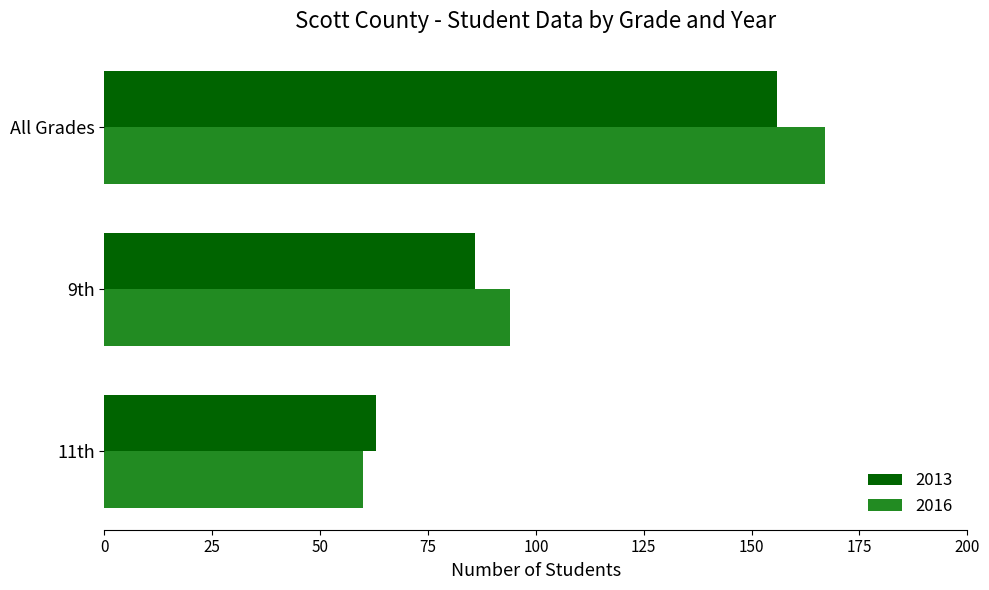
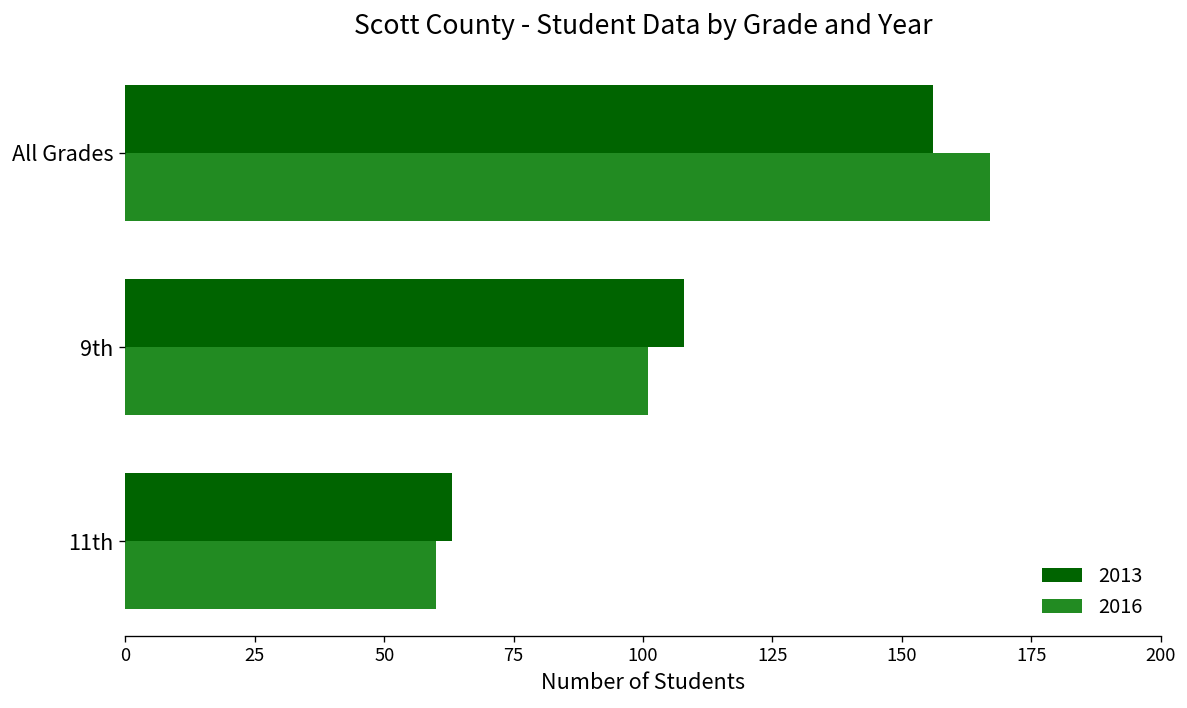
2013, 9th: 86 -> 108
2016, 9th: 94 -> 101
